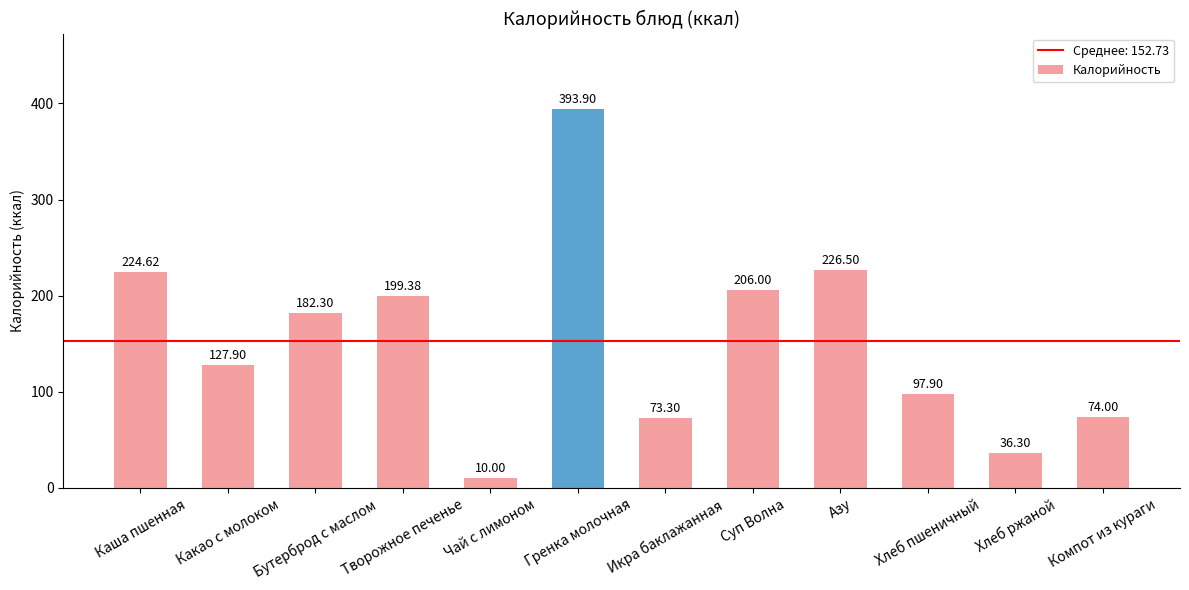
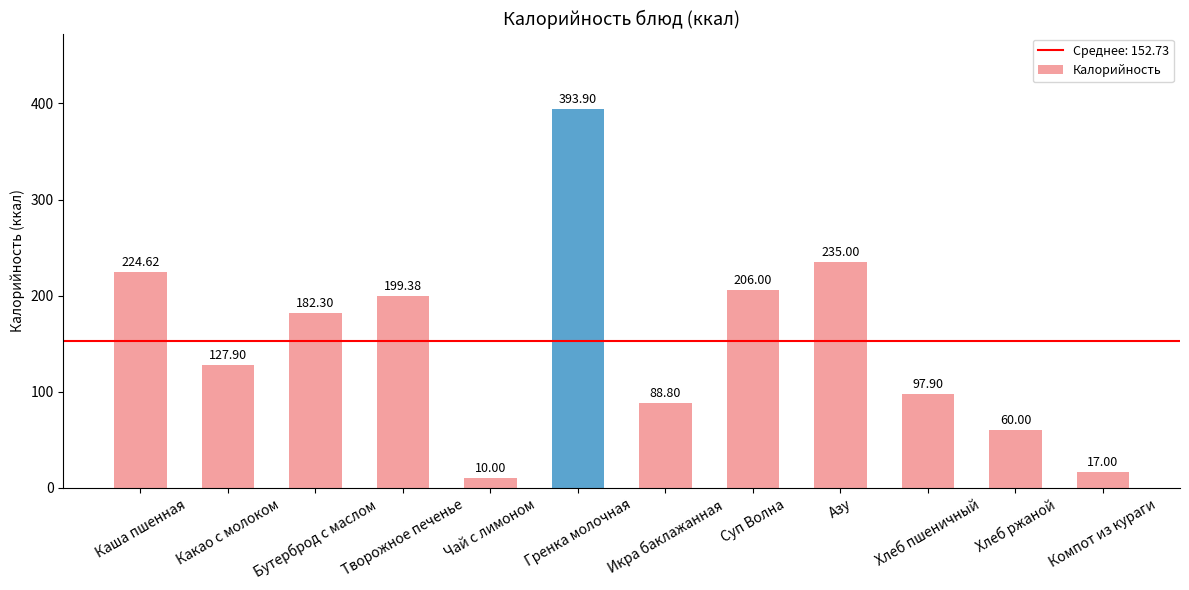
Икра баклажанная: 73.30 -> 88.80
Азу: 226.50 -> 235.00
Хлеб ржаной: 36.30 -> 60.00
Компот из кураги: 74.00 -> 17.00
